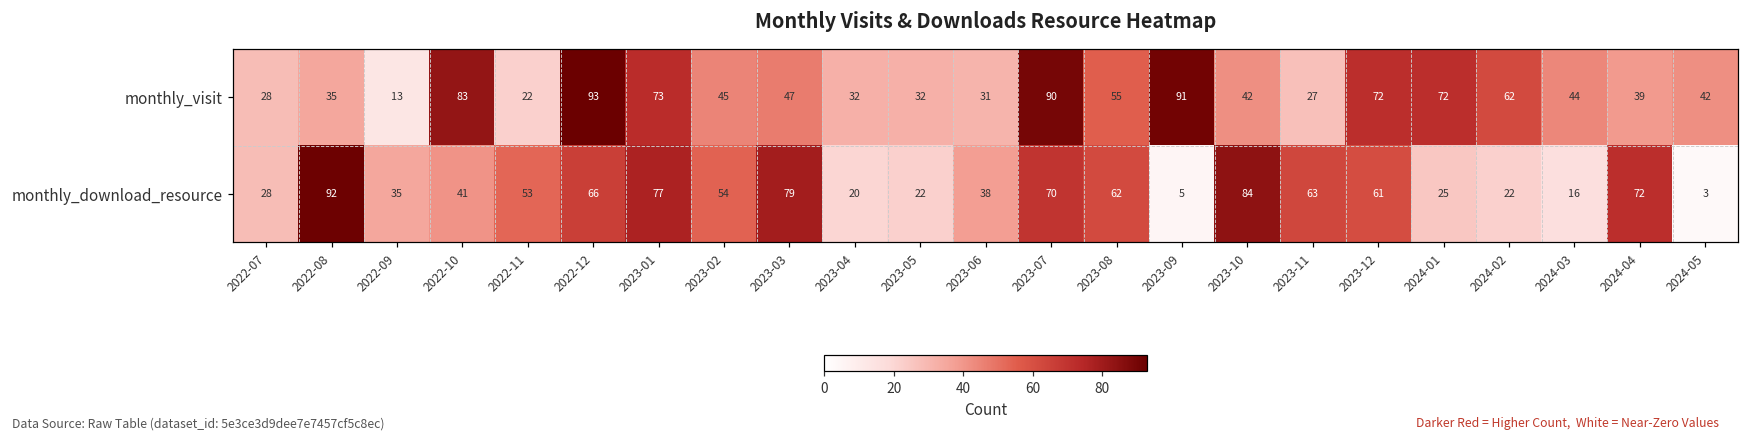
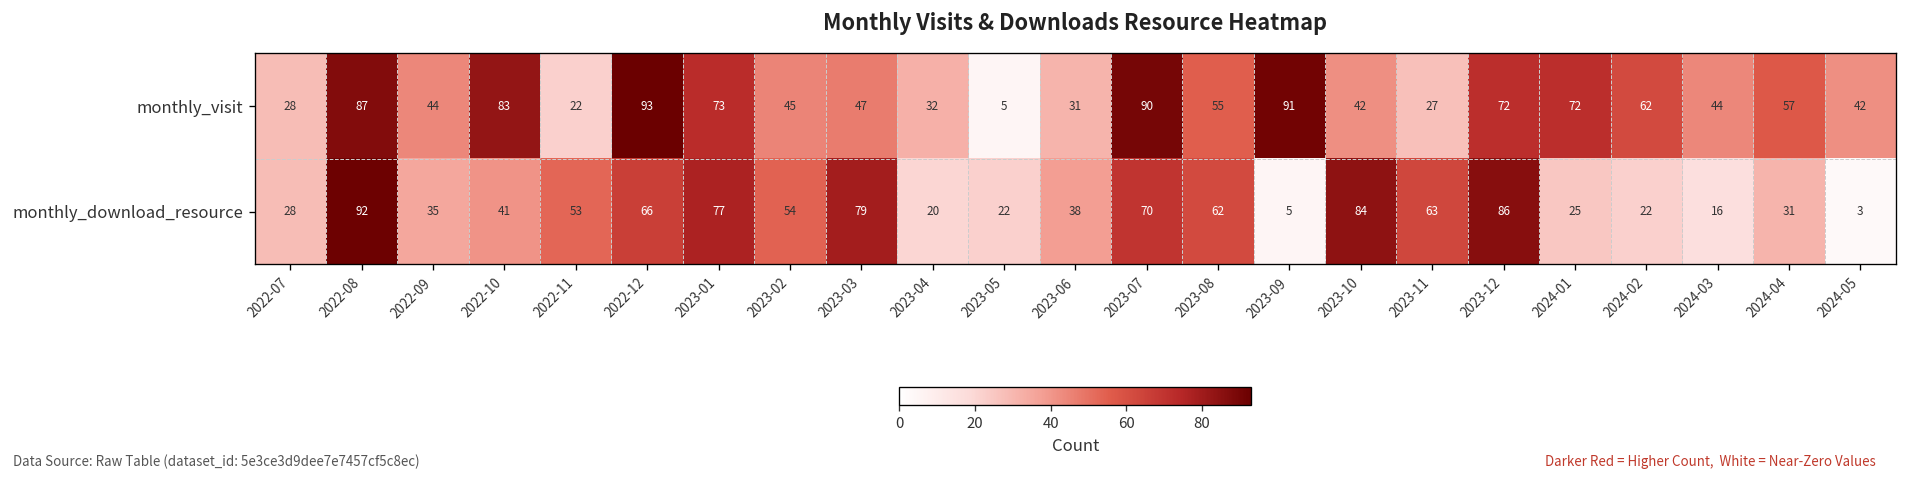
monthly_visit, 2022-08: 35 -> 87
monthly_visit, 2022-09: 13 -> 44
monthly_visit, 2023-05: 32 -> 5
monthly_visit, 2024-04: 39 -> 57
monthly_download_resource, 2023-12: 61 -> 86
monthly_download_resource, 2024-04: 72 -> 31
